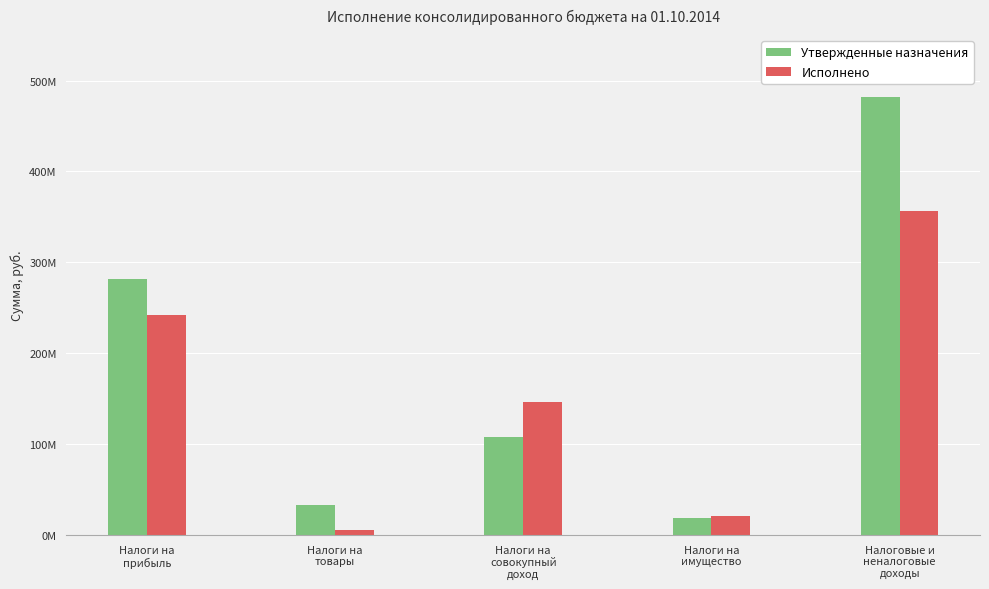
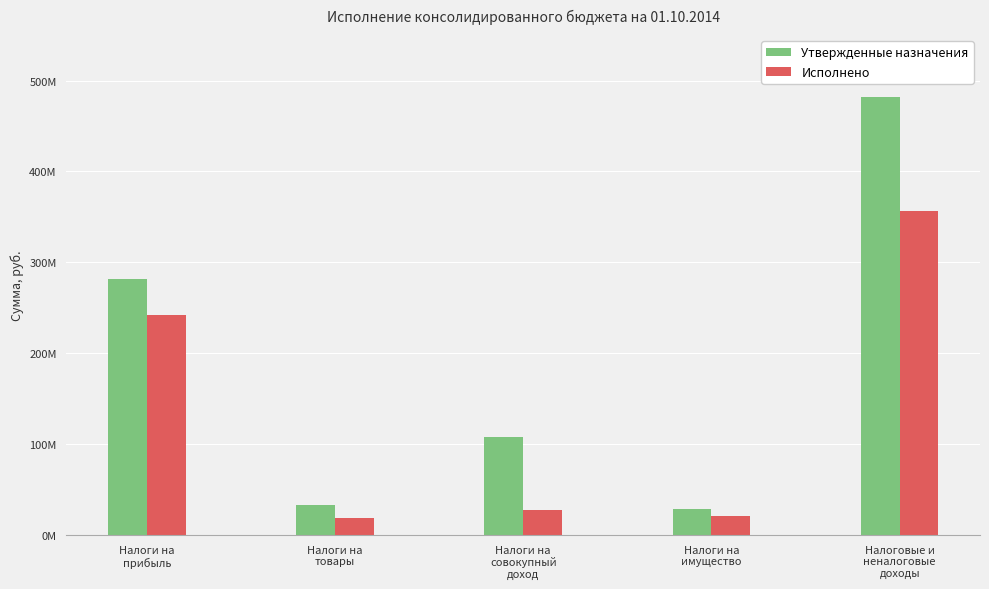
Исполнено, Налоги на товары: 10000000 -> 20000000
Исполнено, Налоги на совокупный доход: 150000000 -> 30000000
Утвержденные назначения, Налоги на имущество: 20000000 -> 30000000
